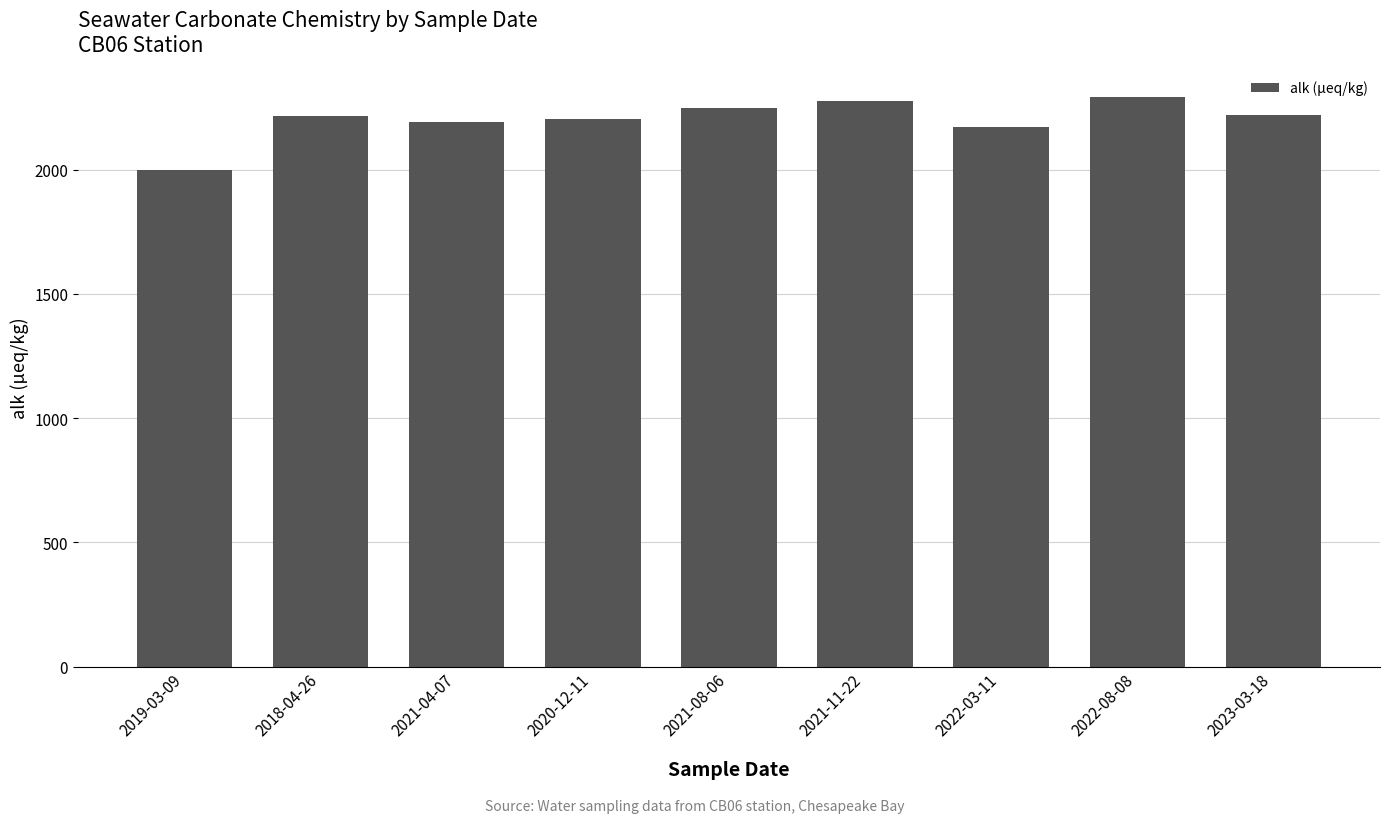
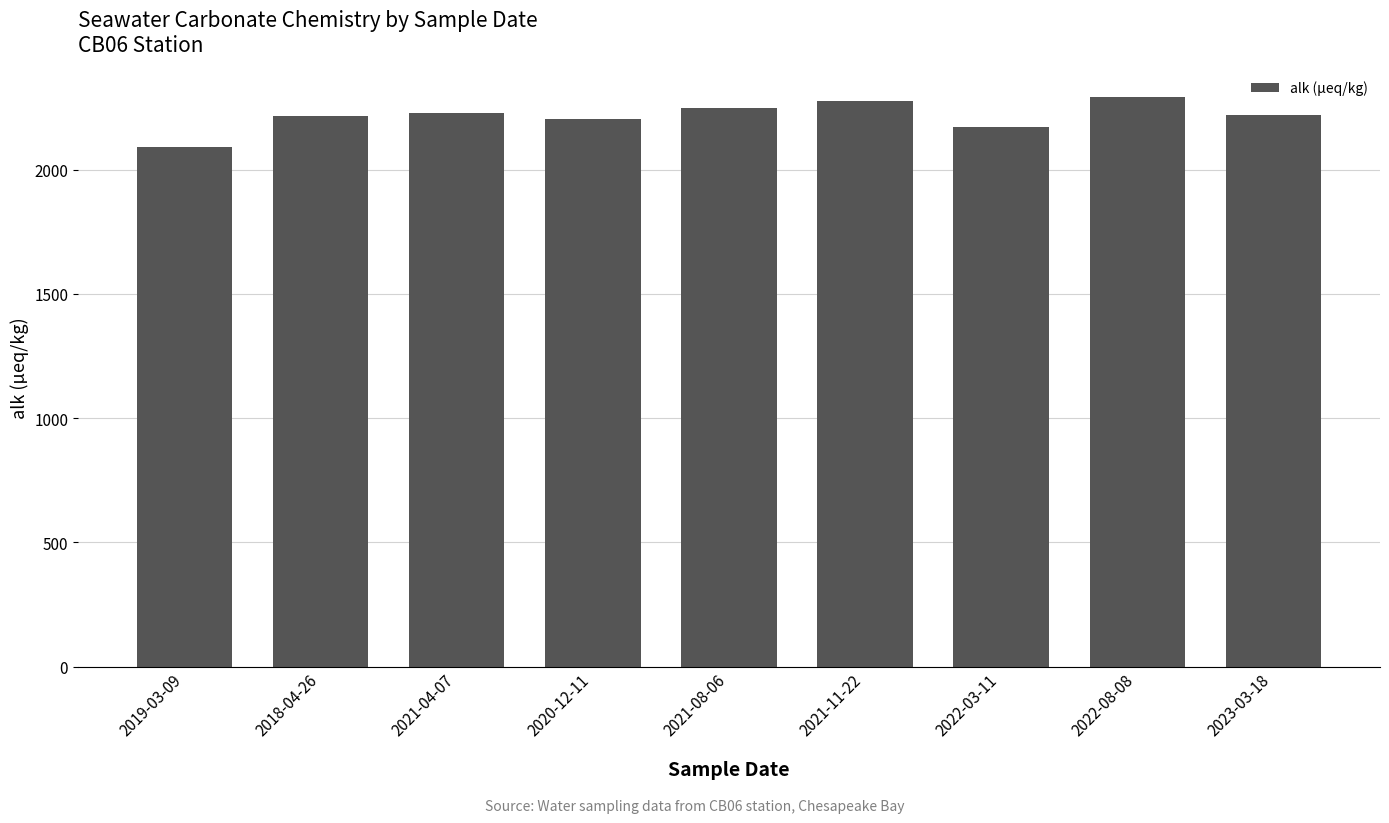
2019-03-09: 2000 -> 2090
2021-04-07: 2190 -> 2230
